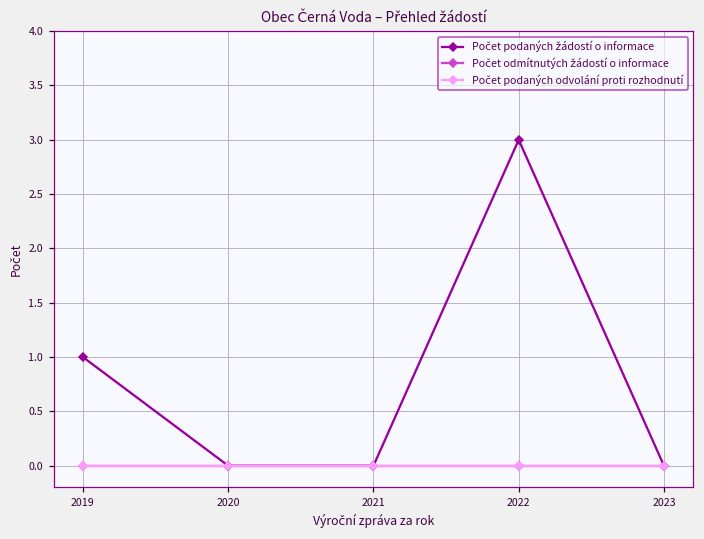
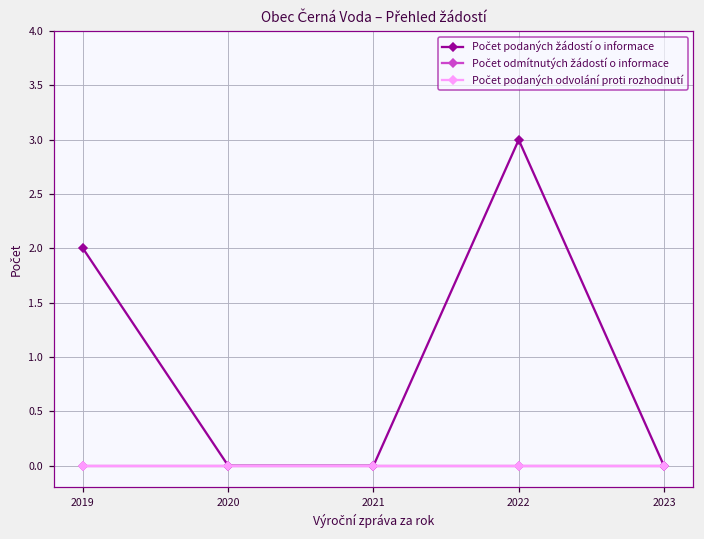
Počet podaných žádostí o informace, 2019: 1 -> 2
